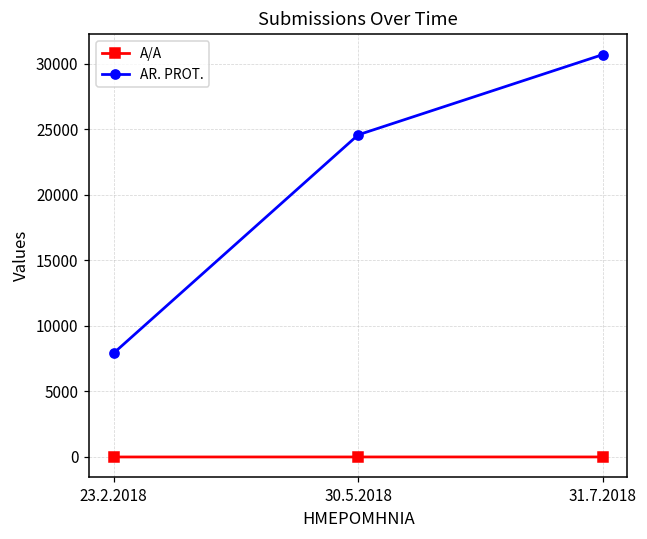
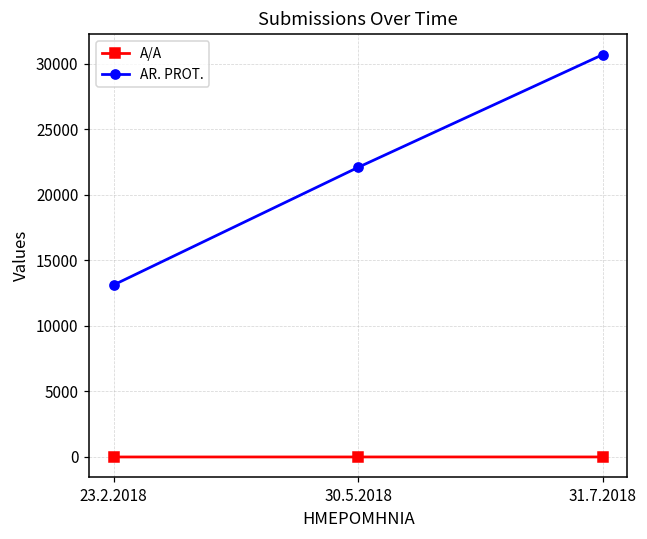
AR. PROT., 23.2.2018: 7900 -> 13100
AR. PROT., 30.5.2018: 24600 -> 22100
